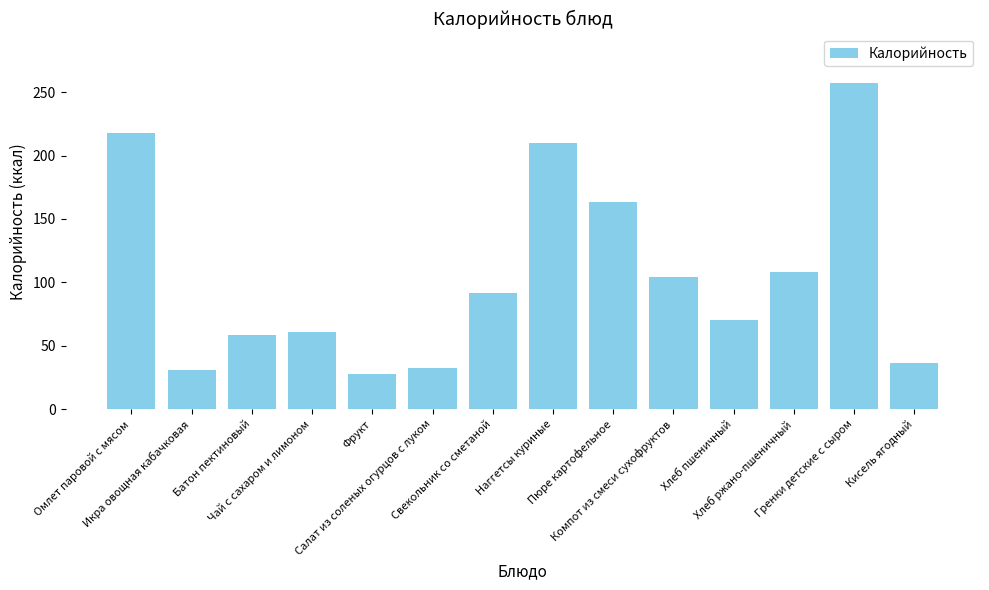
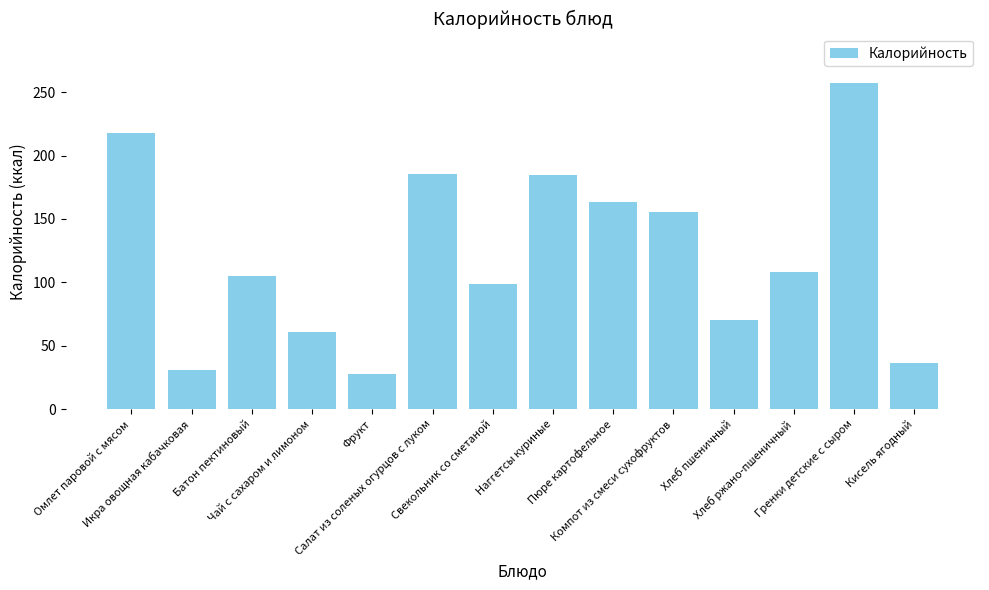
Батон пектиновый: 58 -> 105
Салат из соленых огурцов с луком: 33 -> 185
Свекольник со сметаной: 92 -> 99
Наггетсы куриные: 210 -> 185
Компот из смеси сухофруктов: 104 -> 155
